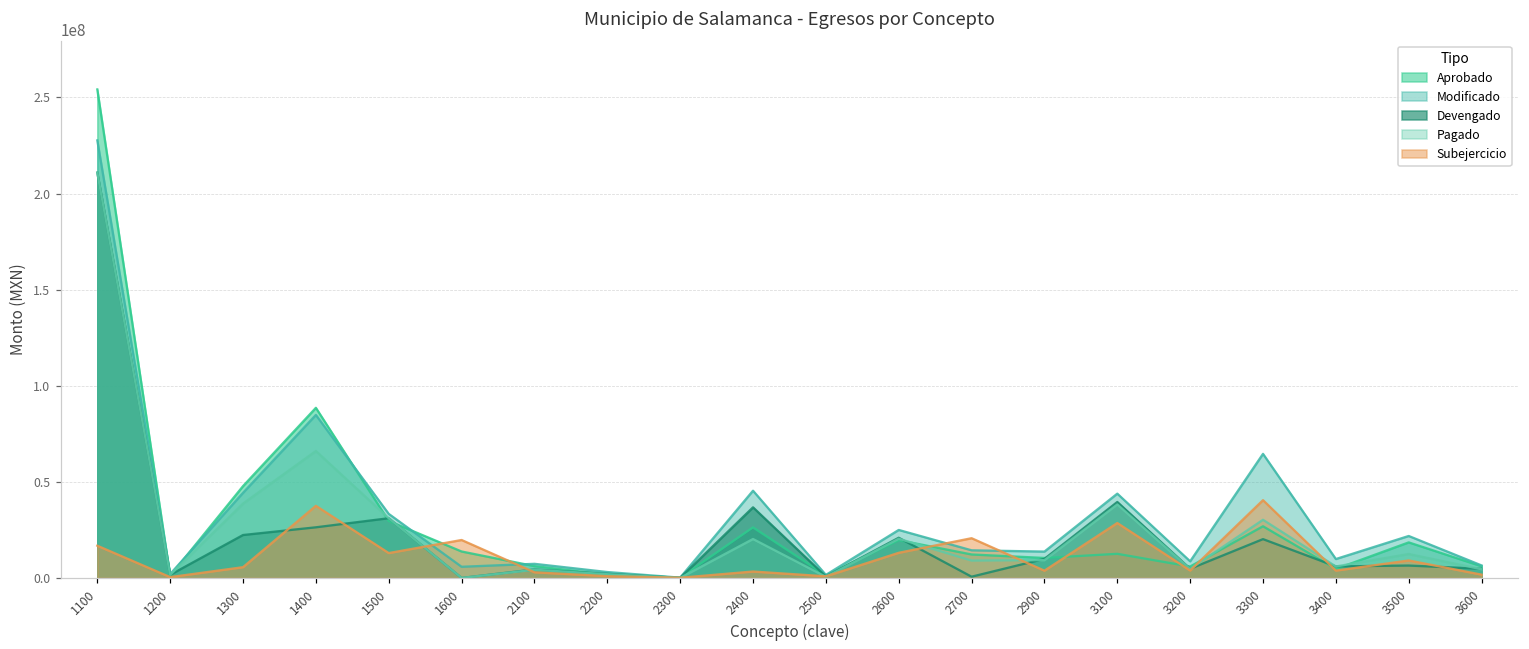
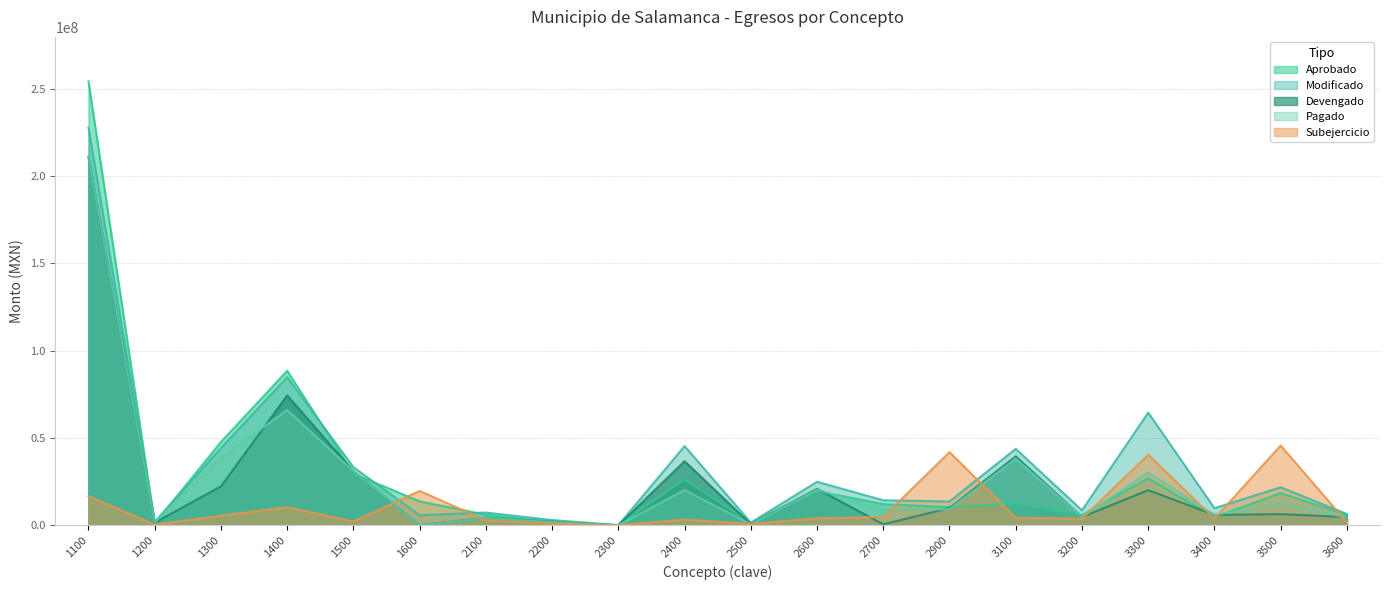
Devengado, 1400: 26000000 -> 74000000
Subejercicio, 1400: 38000000 -> 10000000
Subejercicio, 1500: 13000000 -> 2000000
Subejercicio, 2600: 13000000 -> 4000000
Subejercicio, 2700: 21000000 -> 5000000
Subejercicio, 2900: 4000000 -> 42000000
Subejercicio, 3100: 29000000 -> 4000000
Subejercicio, 3500: 9000000 -> 46000000
